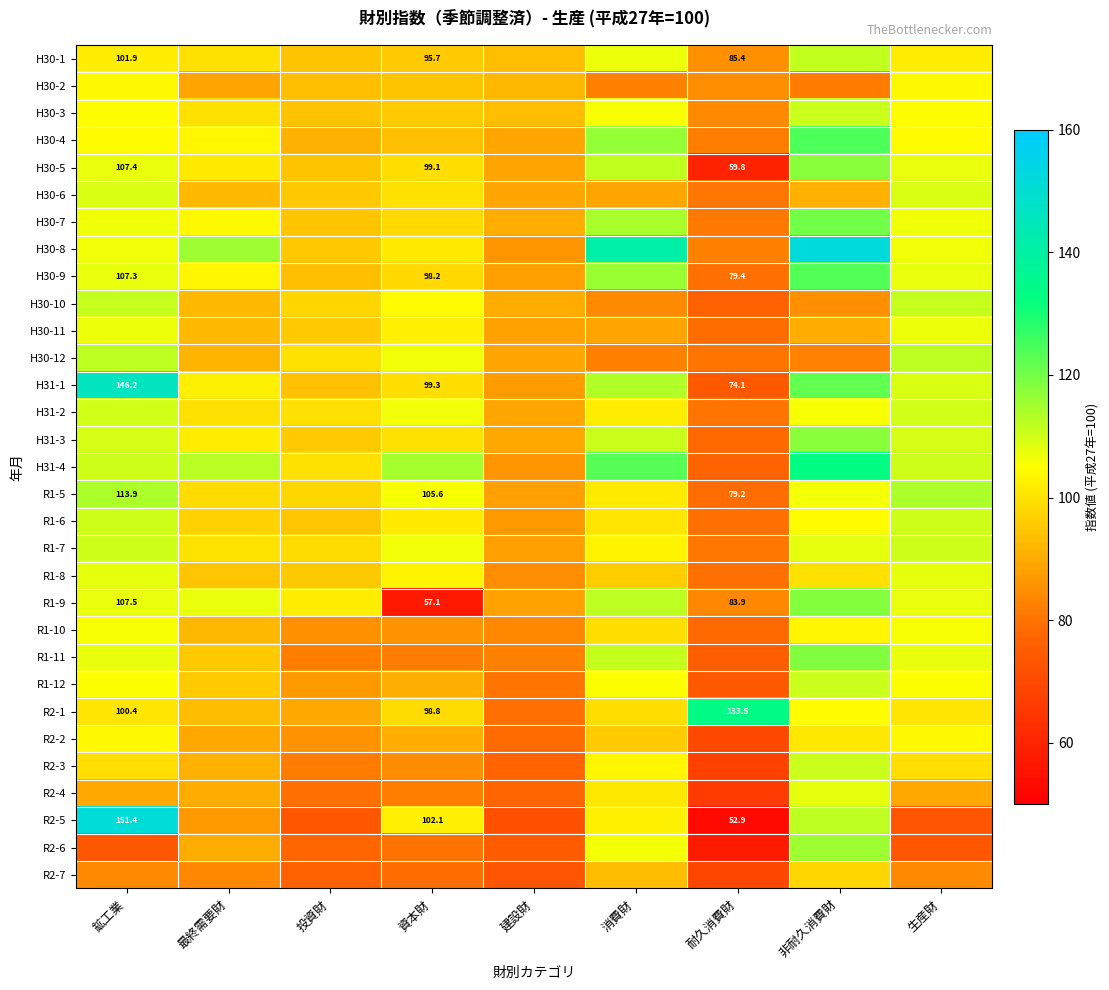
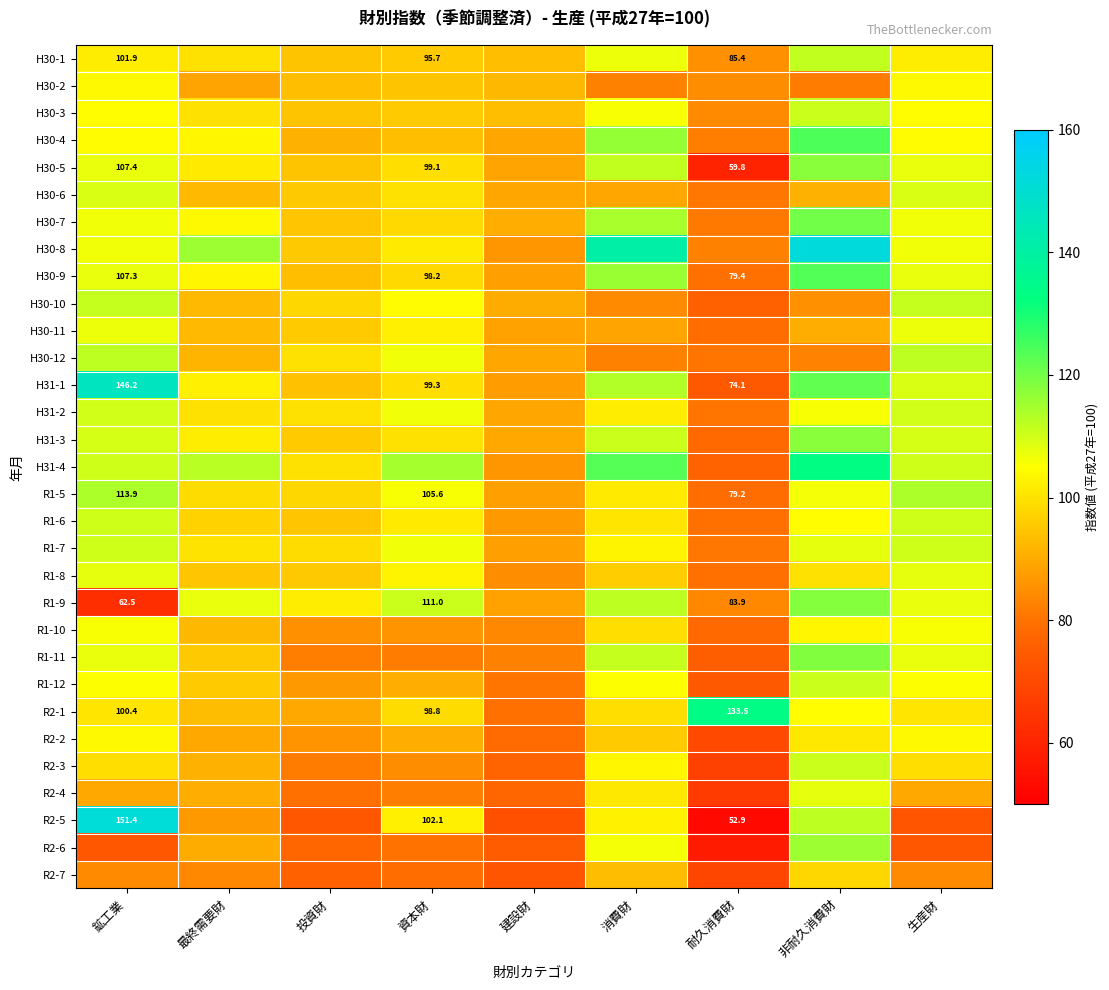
R1-9, 鉱工業: 107.5 -> 62.5
R1-9, 資本財: 57.1 -> 111.0
